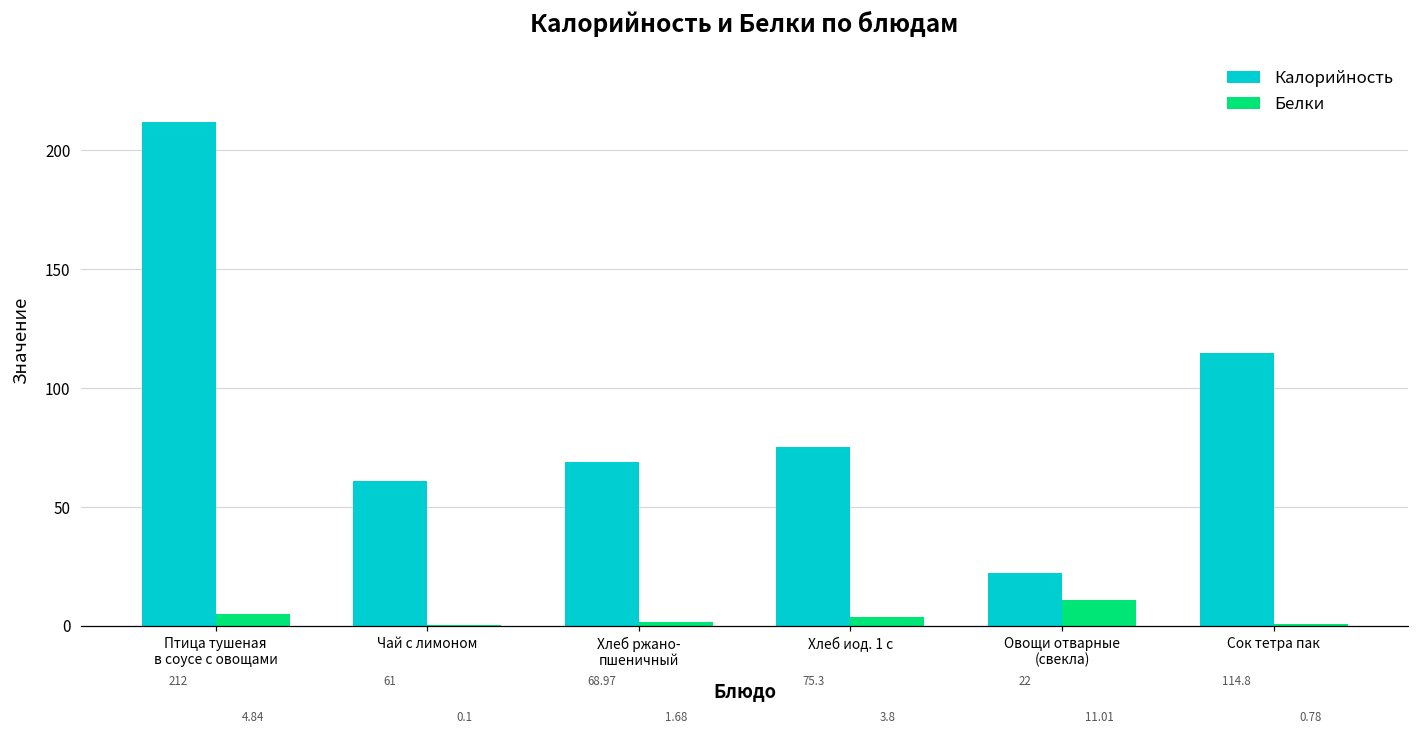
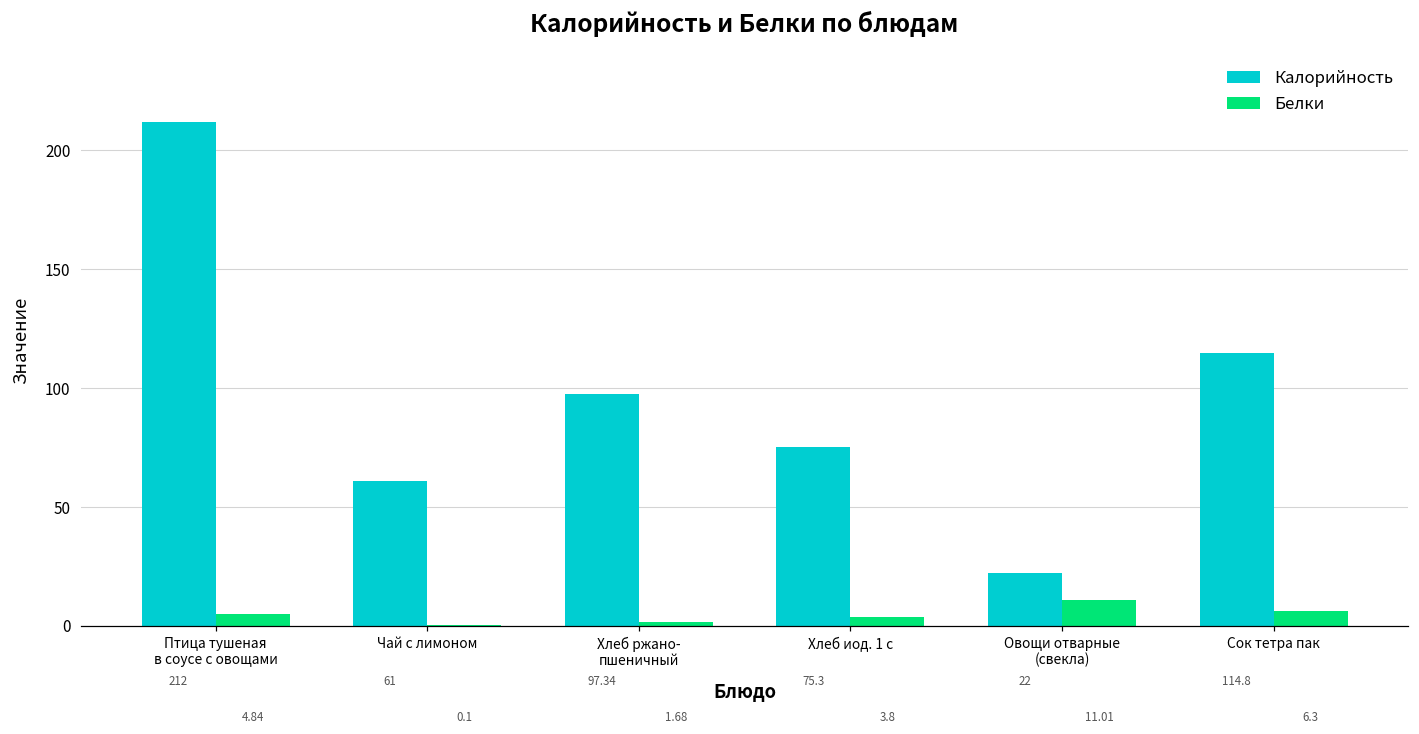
Калорийность, Хлеб ржано- пшеничный: 68.97 -> 97.34
Белки, Сок тетра пак: 0.78 -> 6.3
